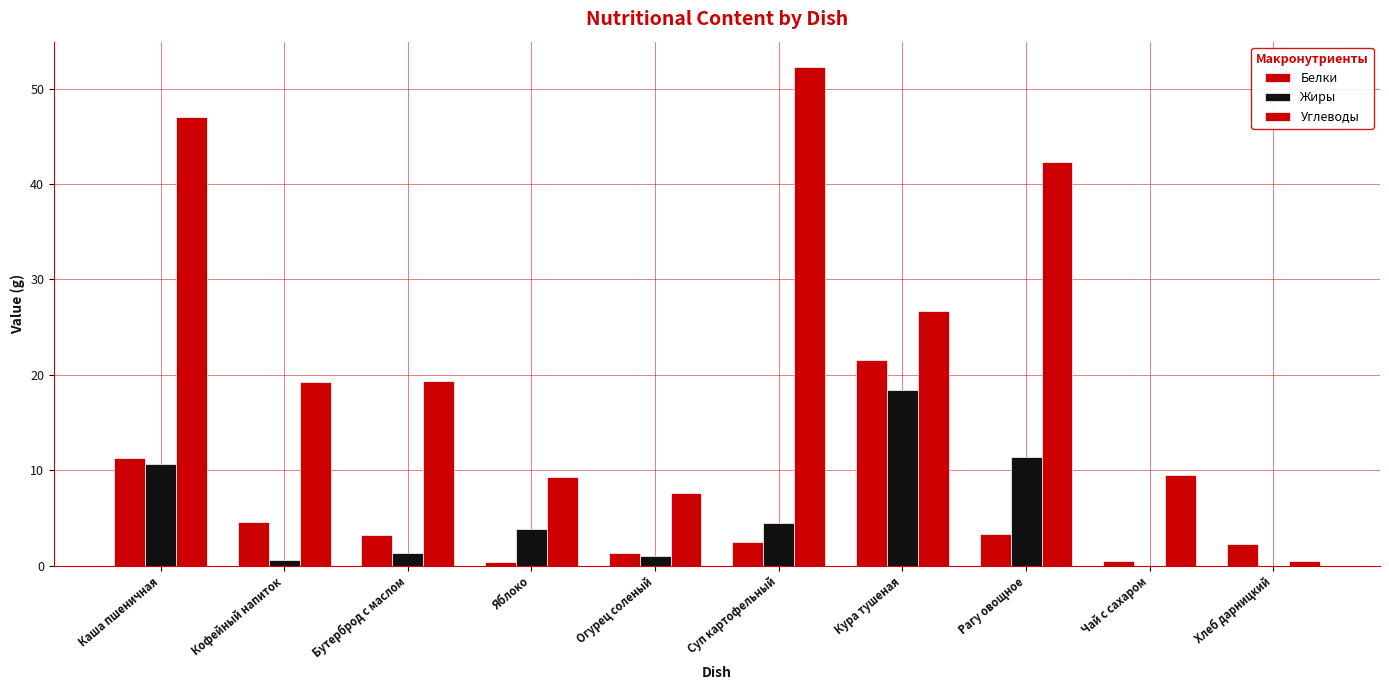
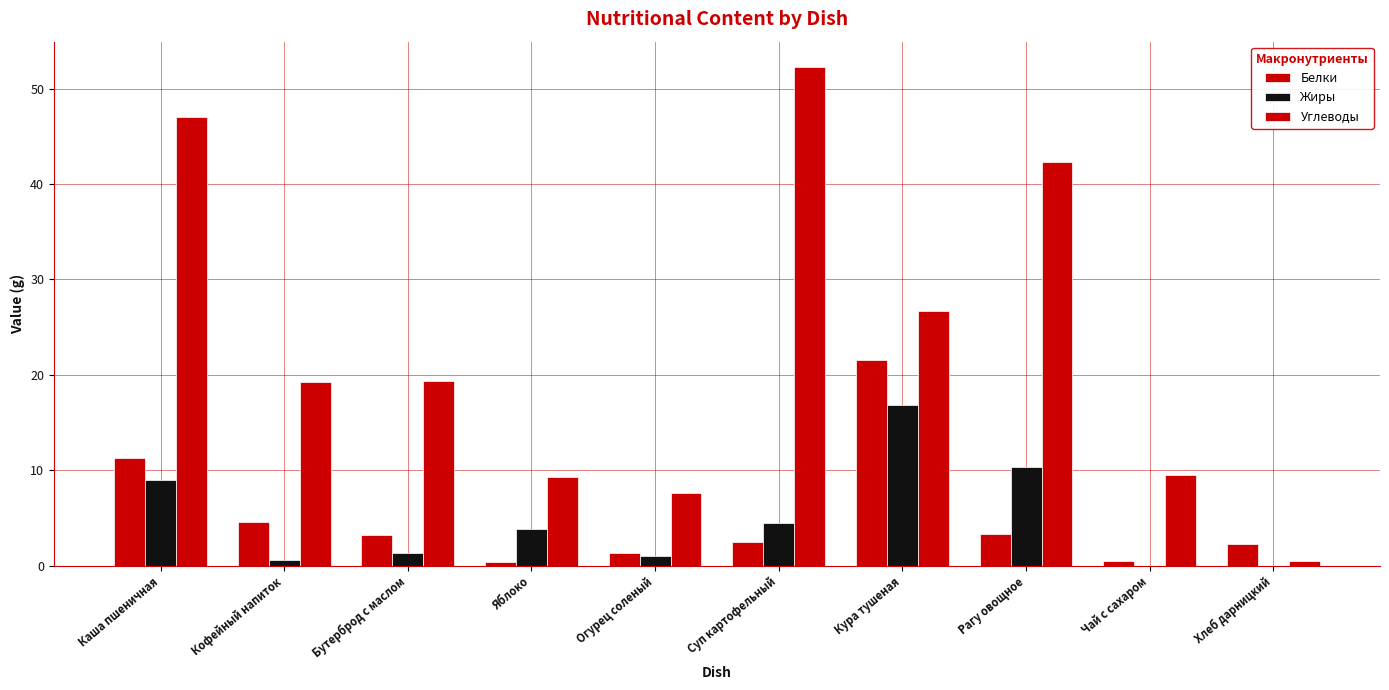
Жиры, Каша пшеничная: 11 -> 9
Жиры, Кура тушеная: 18 -> 17
Жиры, Рагу овощное: 11 -> 10
